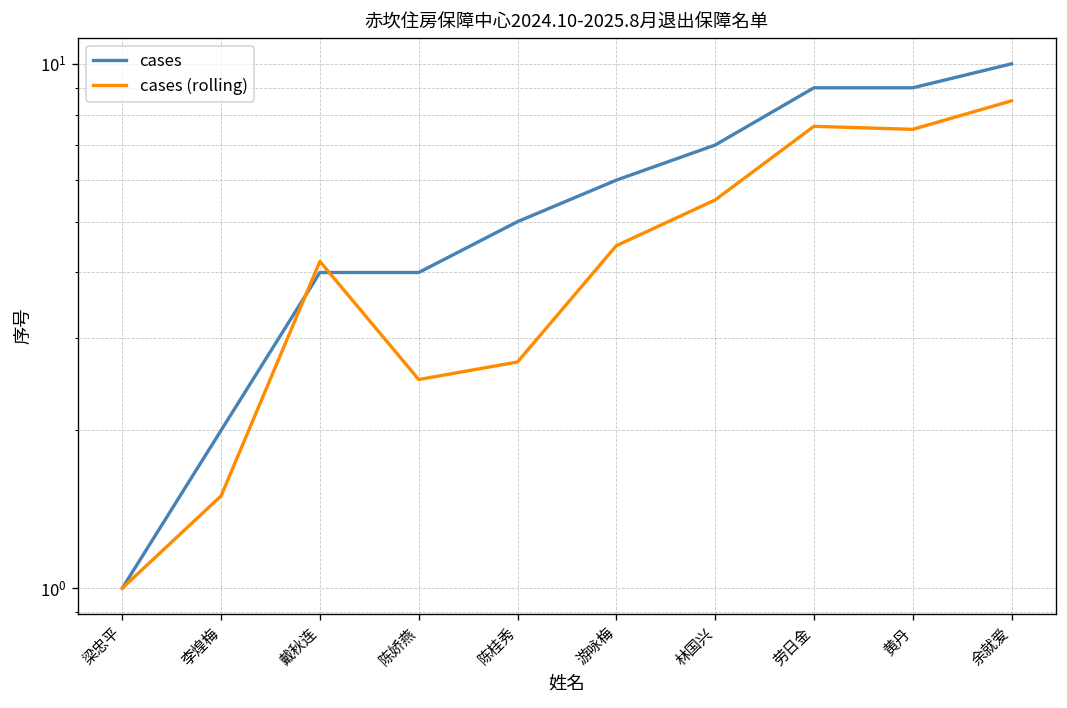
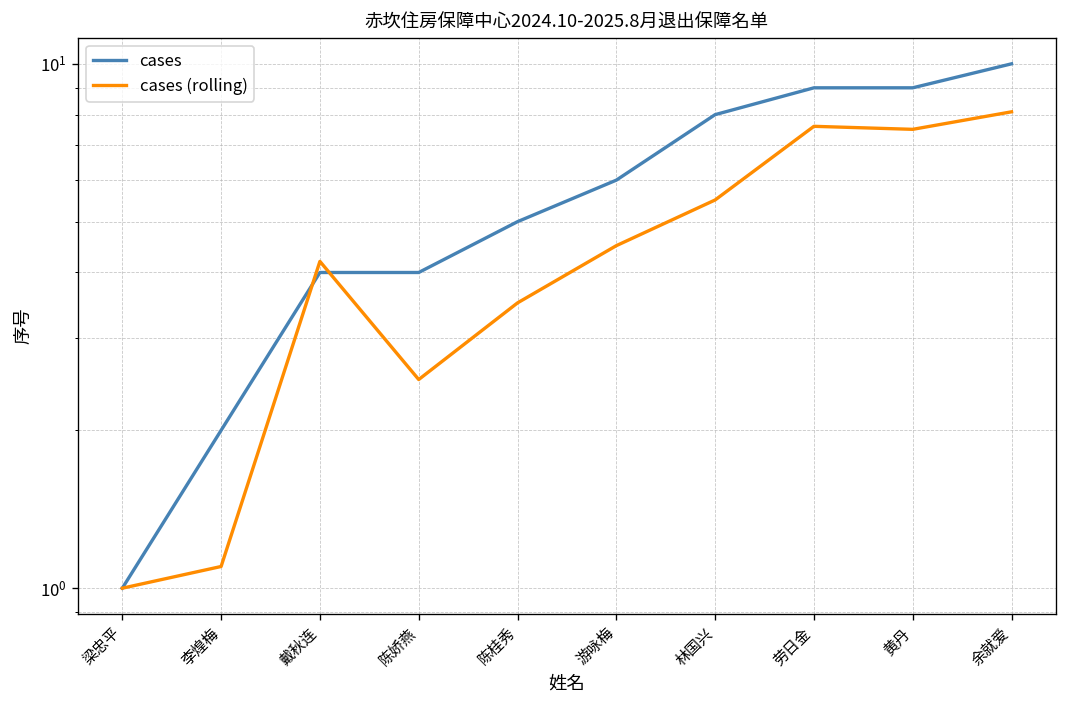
cases (rolling), 李煌梅: 1.5 -> 1.1
cases (rolling), 陈桂秀: 2.7 -> 3.5
cases, 林国兴: 7 -> 8
cases (rolling), 余就爱: 8.5 -> 8.1
